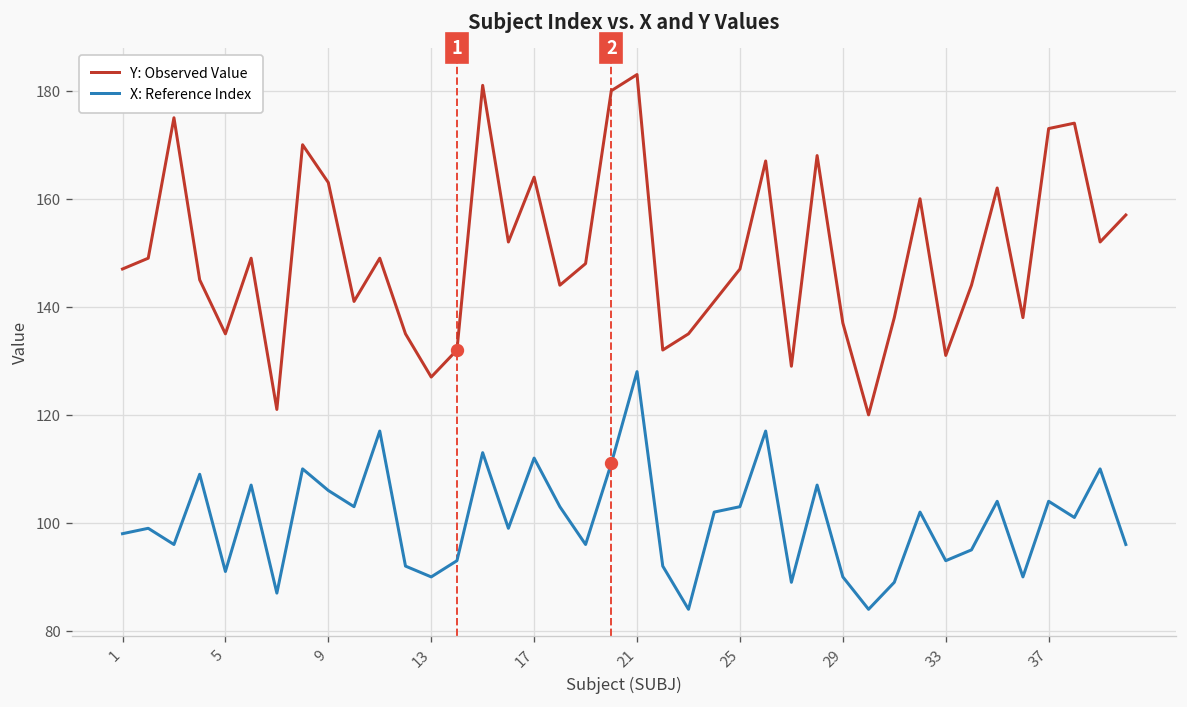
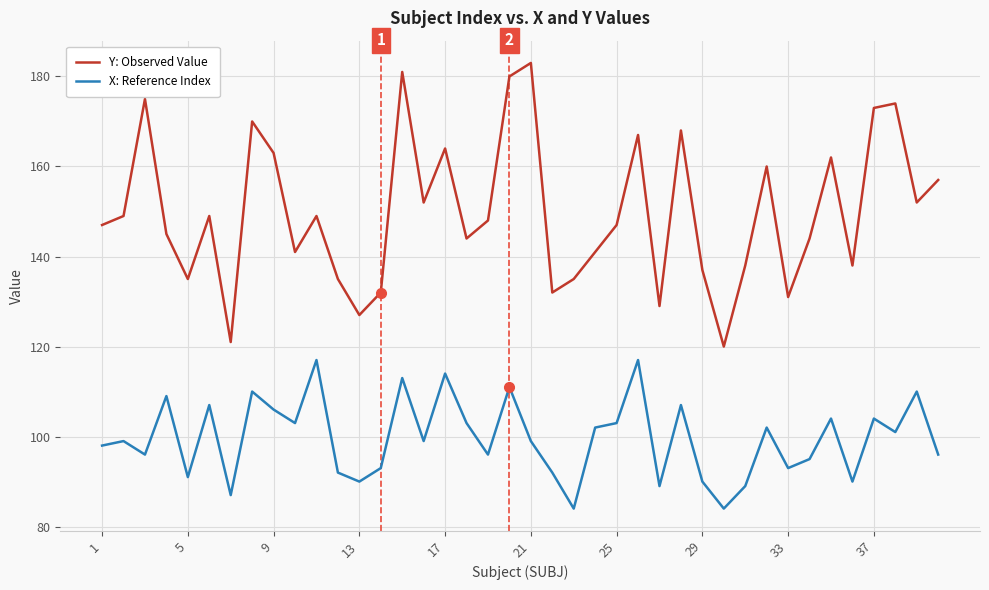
X: Reference Index, 17: 112 -> 114
X: Reference Index, 21: 128 -> 99
